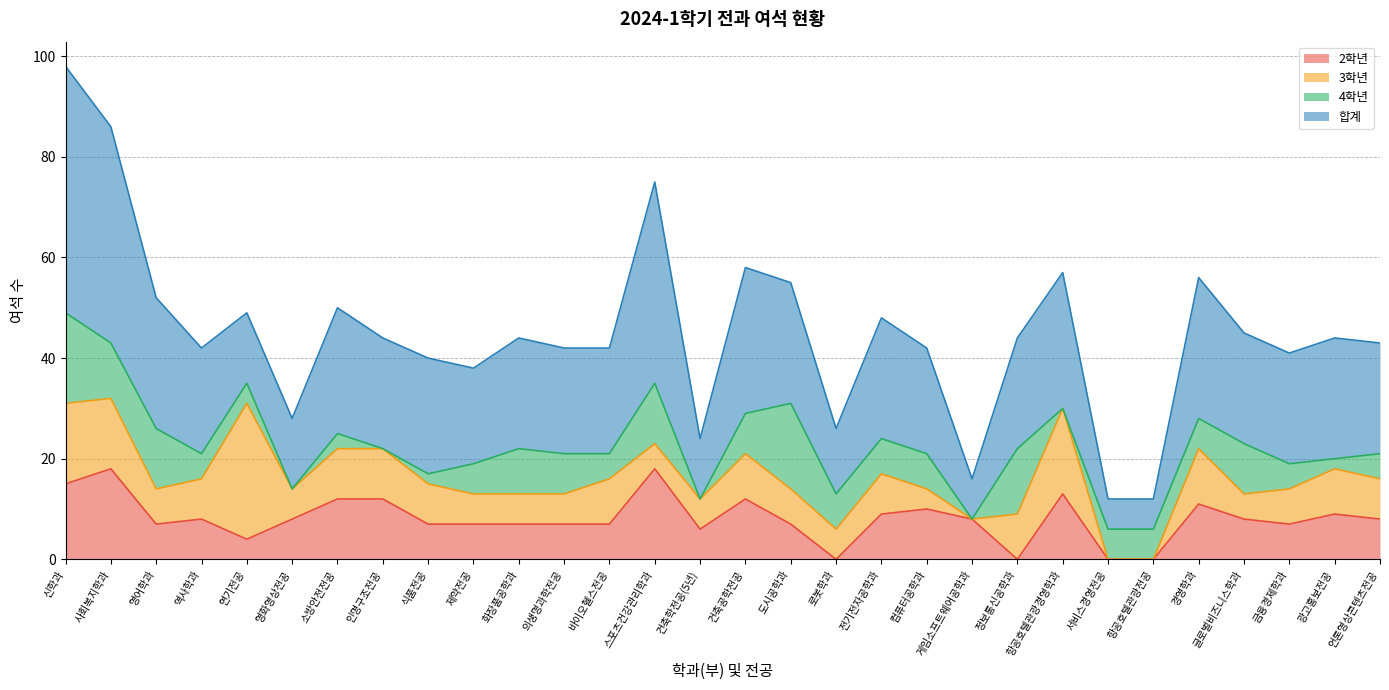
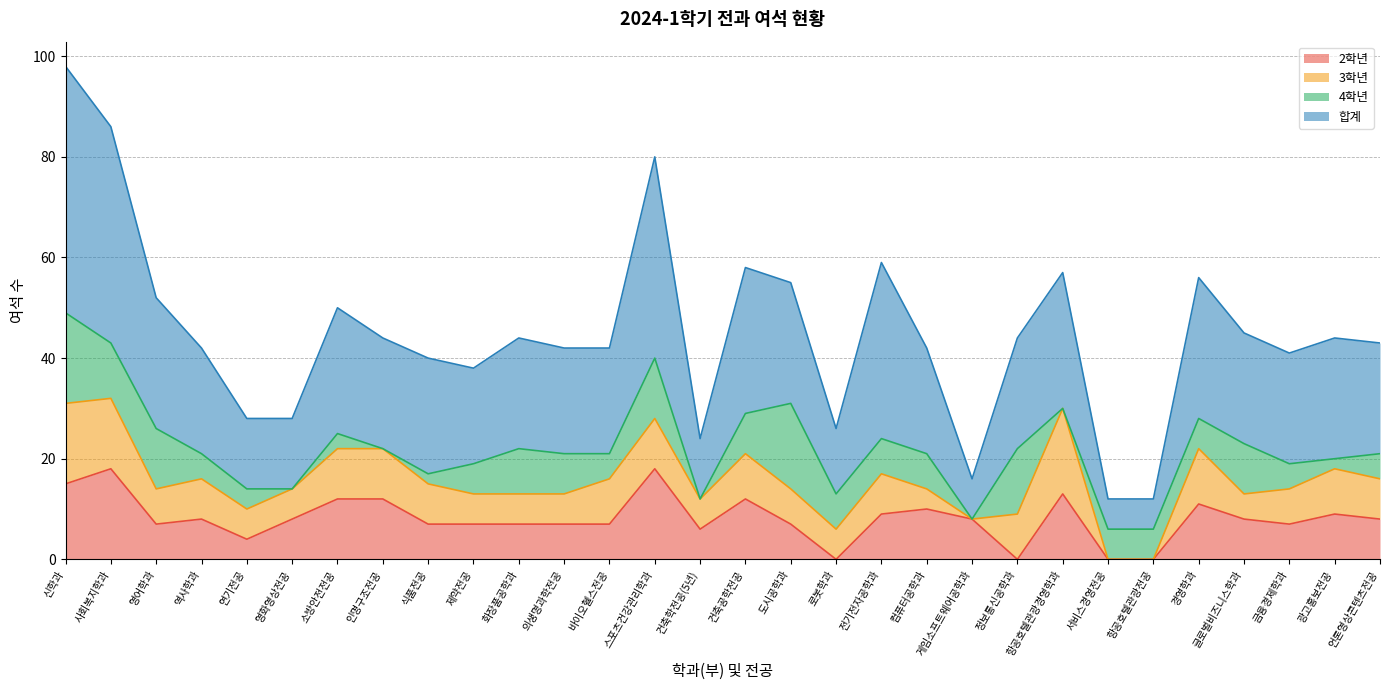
3학년, 연기전공: 27 -> 6
3학년, 스포츠건강관리학과: 5 -> 10
합계, 전기전자공학과: 24 -> 35
